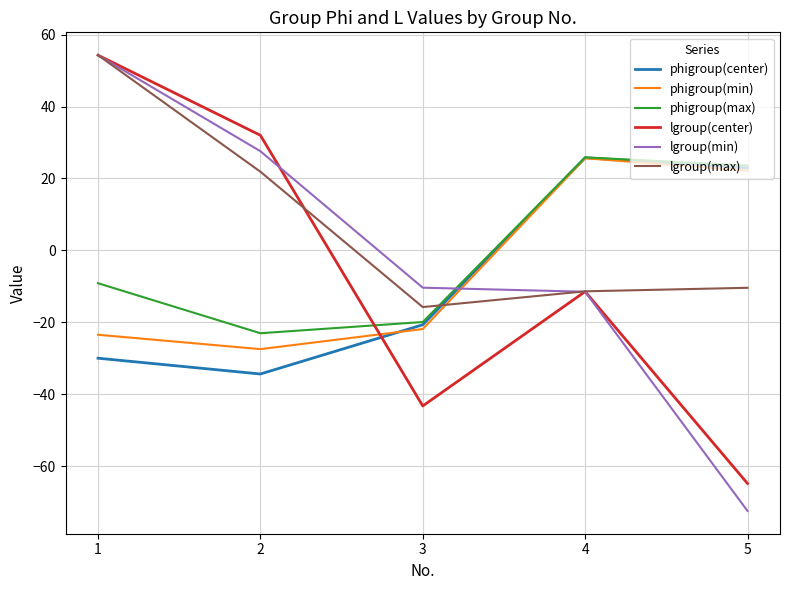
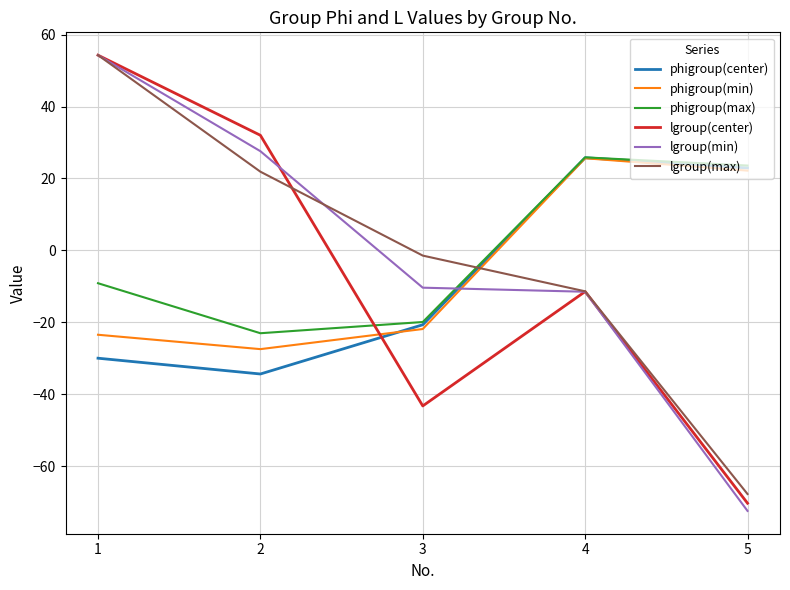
lgroup(max), 3: -16 -> -1
lgroup(center), 5: -65 -> -70
lgroup(max), 5: -10 -> -68
